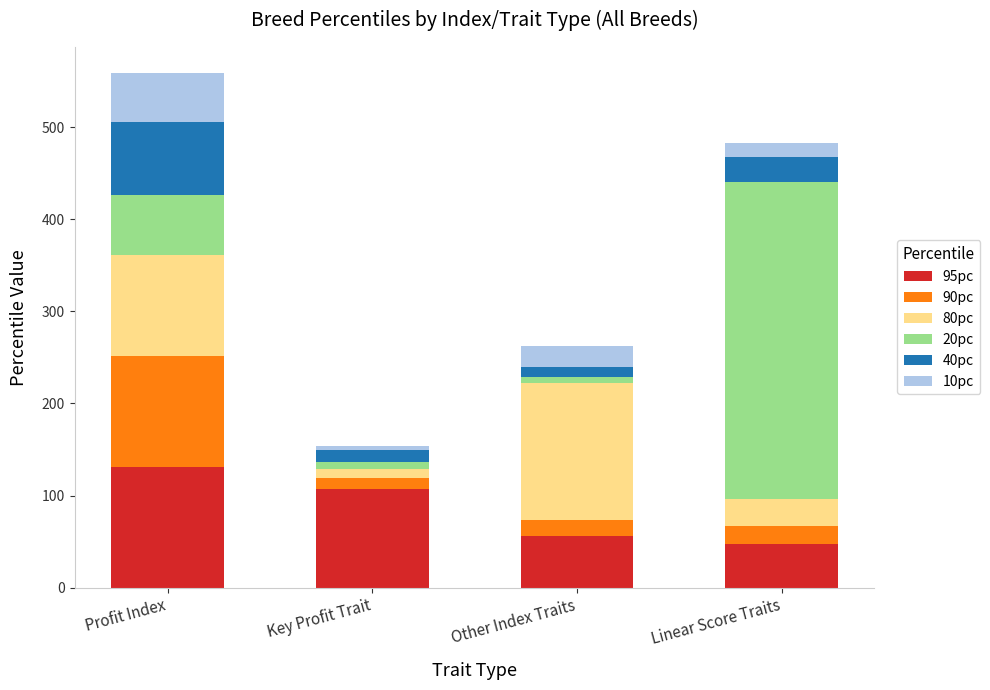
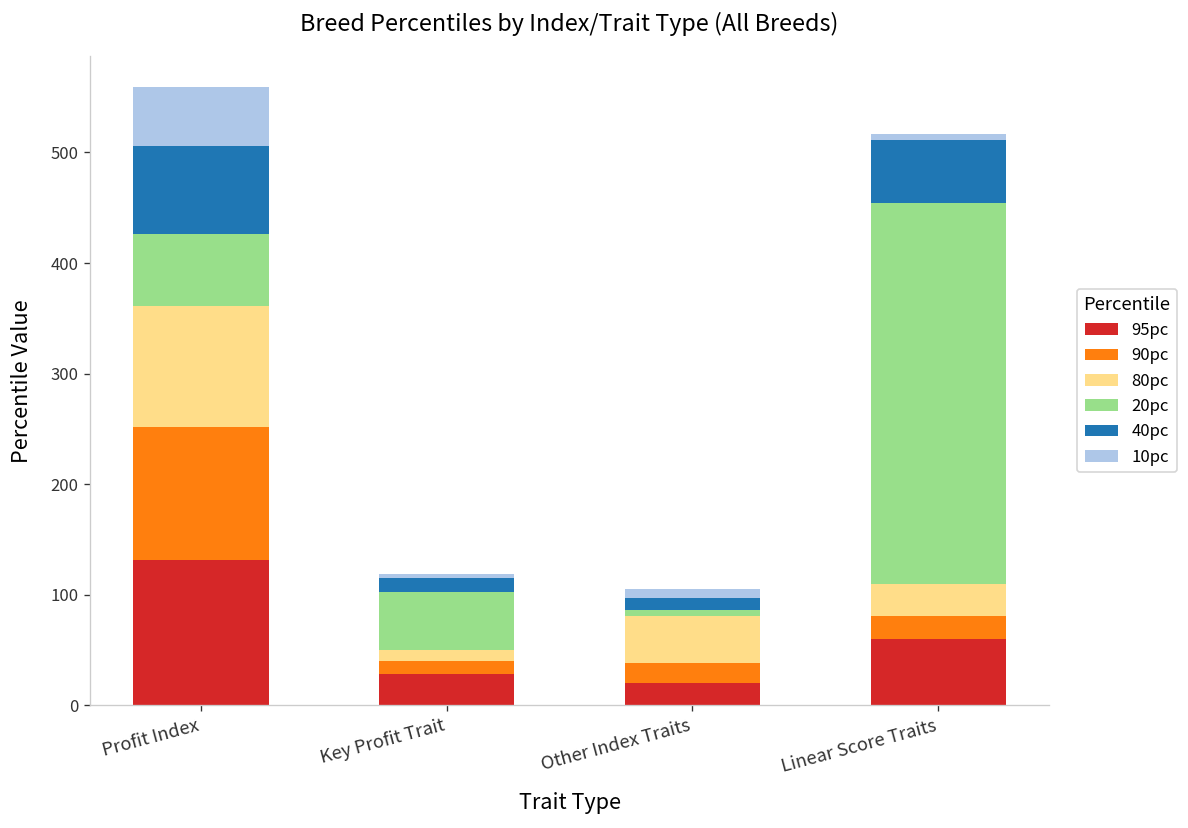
95pc, Key Profit Trait: 110 -> 30
20pc, Key Profit Trait: 10 -> 50
95pc, Other Index Traits: 60 -> 20
80pc, Other Index Traits: 150 -> 40
10pc, Other Index Traits: 20 -> 10
95pc, Linear Score Traits: 50 -> 60
40pc, Linear Score Traits: 30 -> 60
10pc, Linear Score Traits: 15 -> 5
